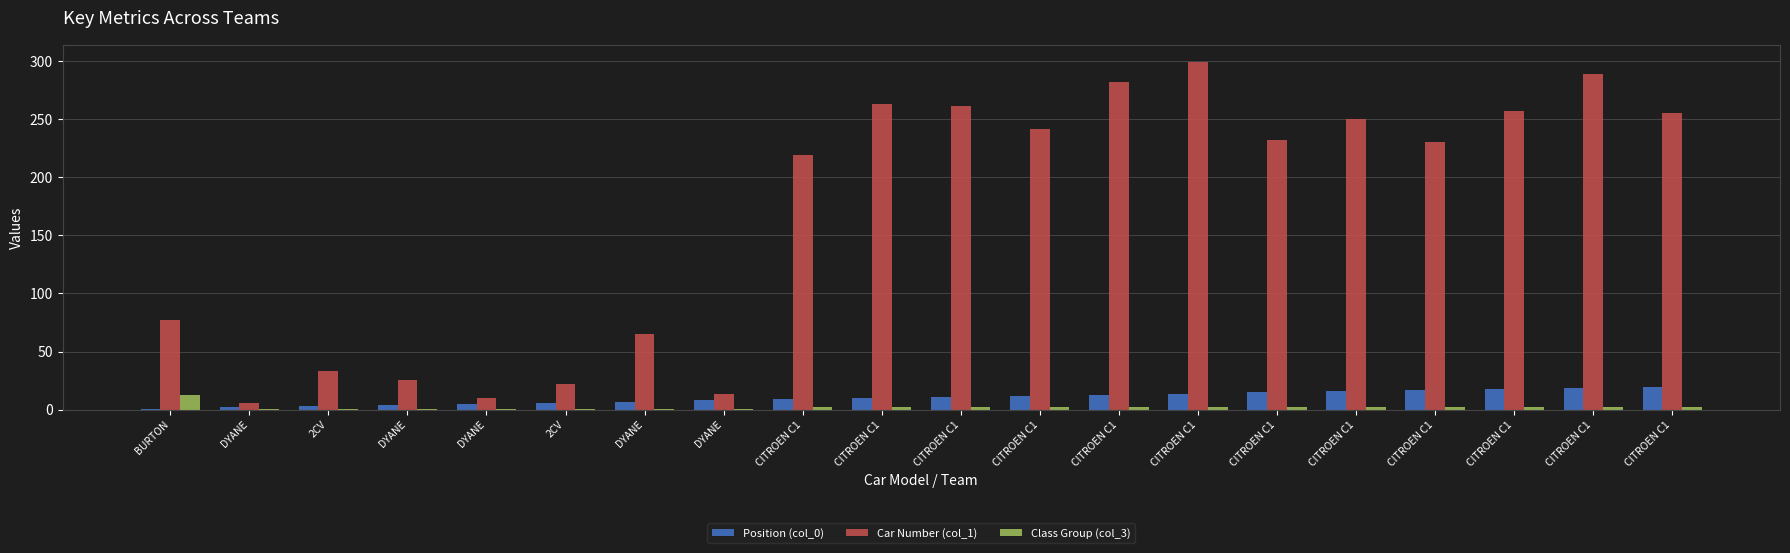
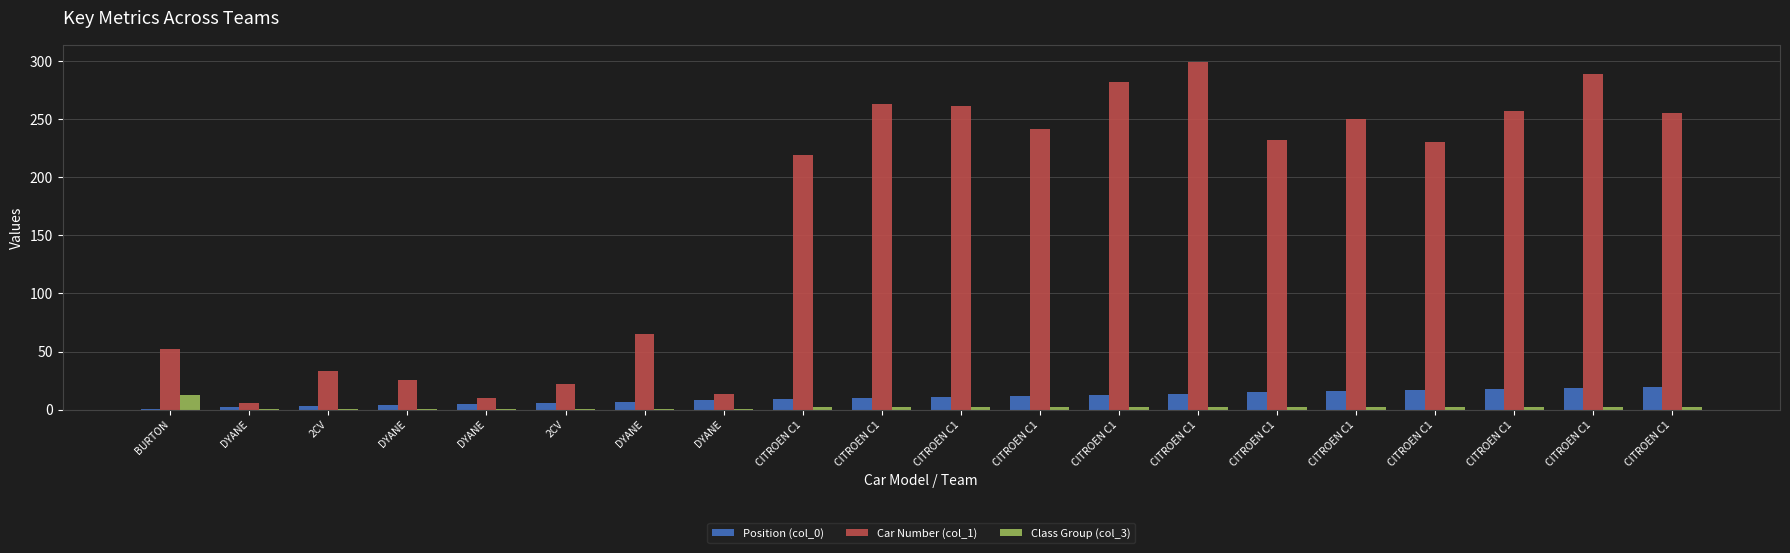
Car Number (col_1), BURTON: 77 -> 52
